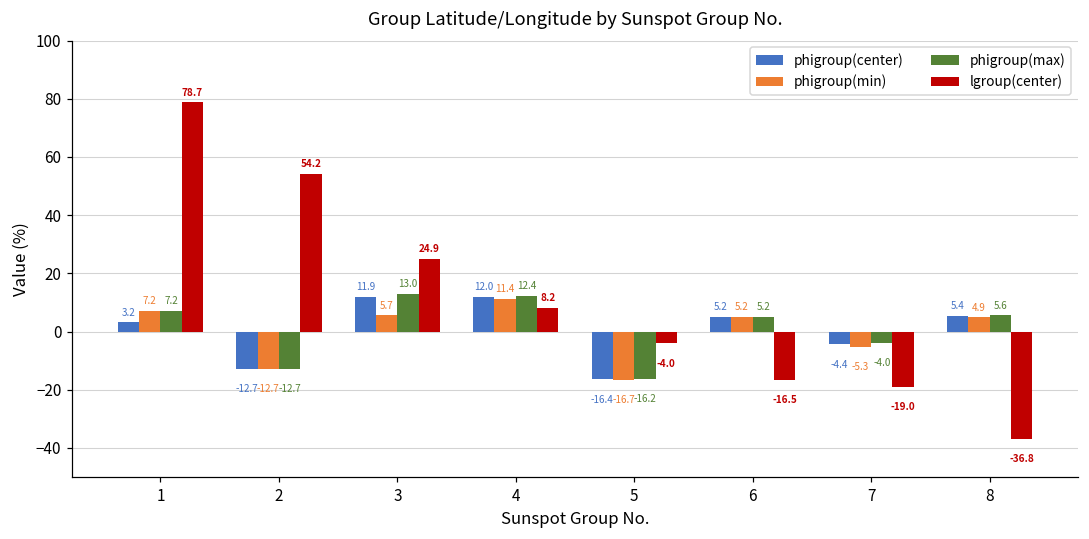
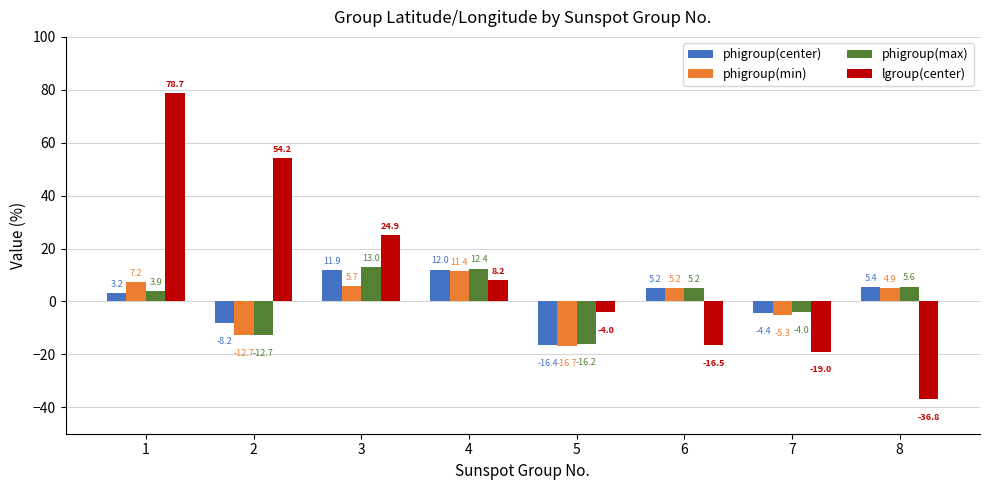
phigroup(max), 1: 7.2 -> 3.9
phigroup(center), 2: -12.7 -> -8.2
